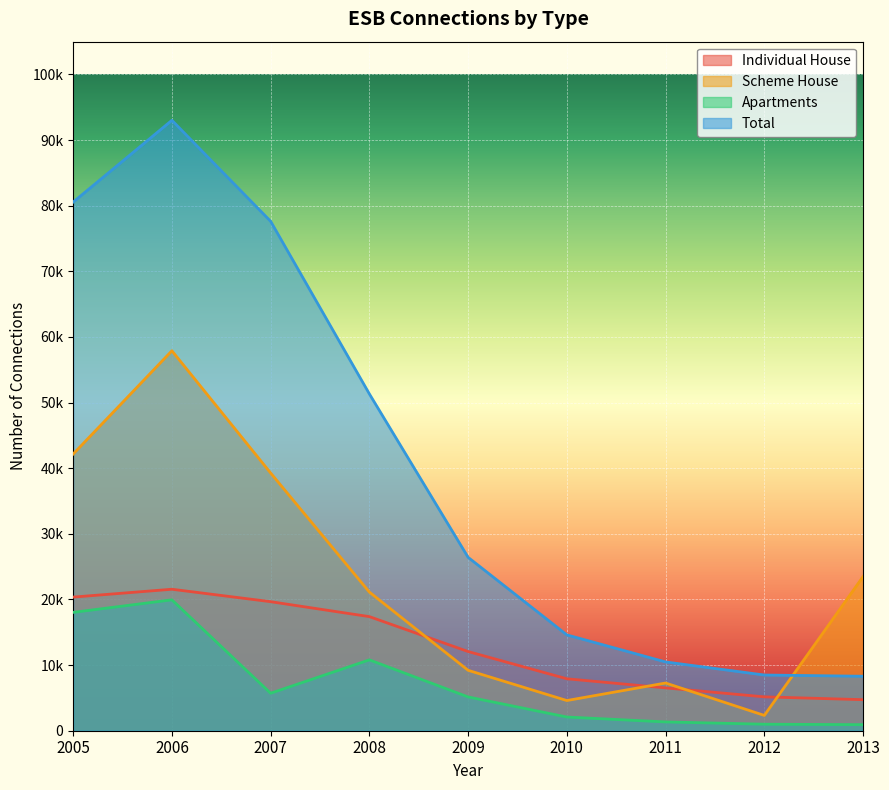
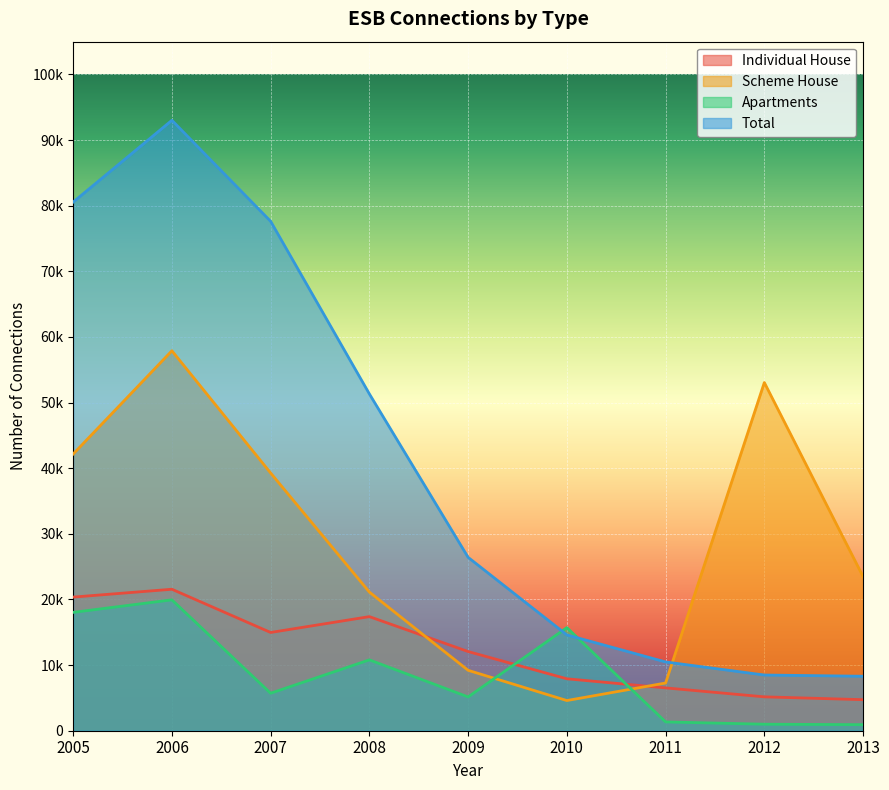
Individual House, 2007: 20000 -> 15000
Apartments, 2010: 2000 -> 16000
Scheme House, 2012: 2000 -> 53000
